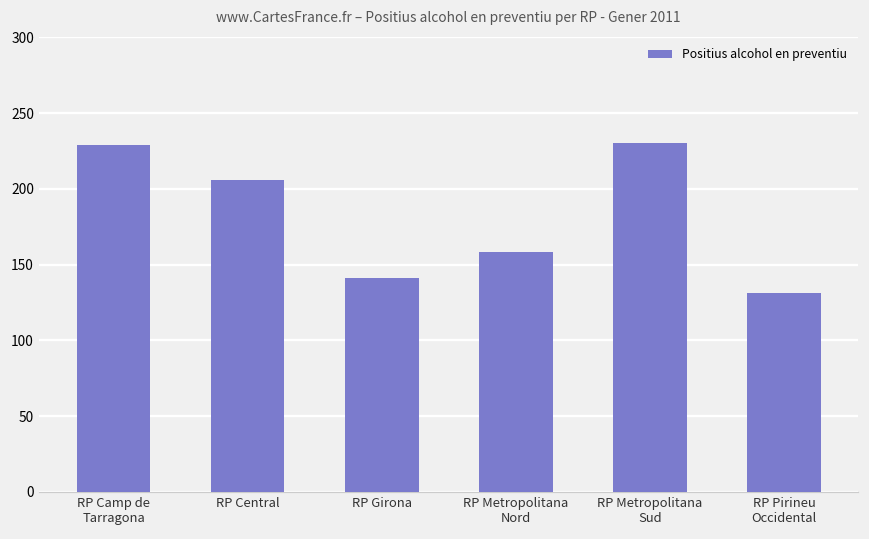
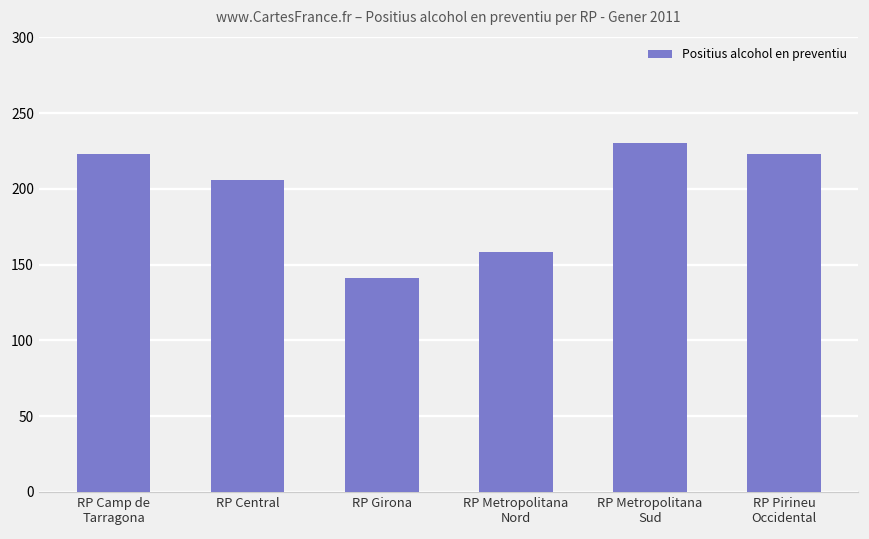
RP Camp de Tarragona: 229 -> 223
RP Pirineu Occidental: 131 -> 223
